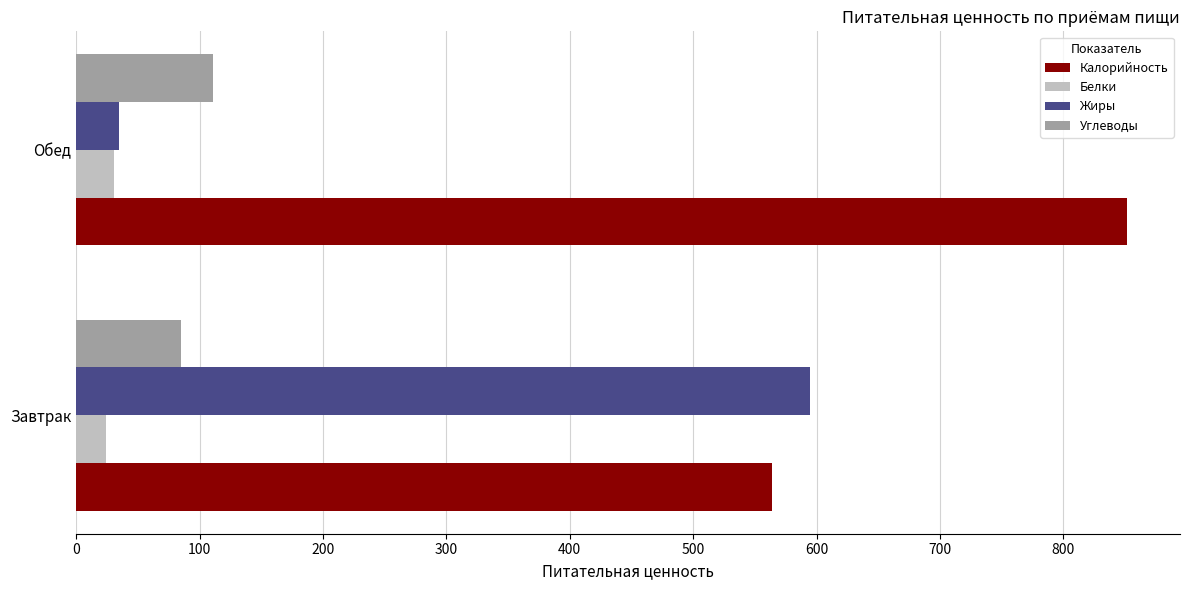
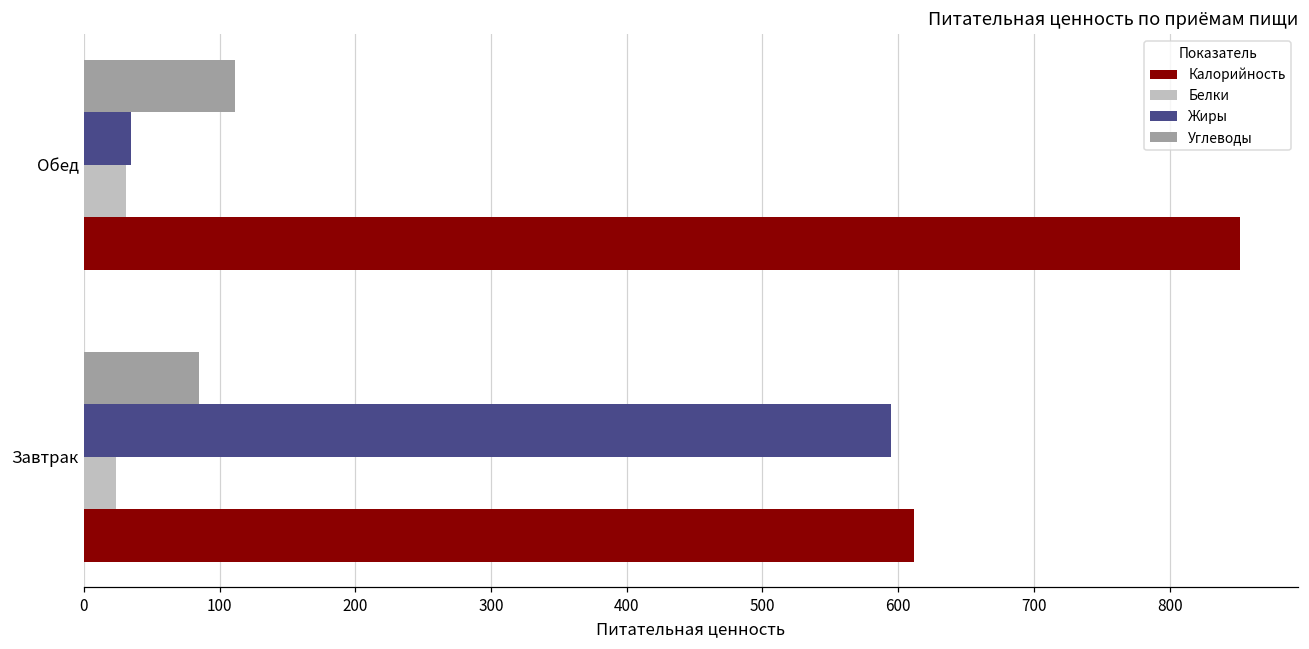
Калорийность, Завтрак: 564 -> 612
